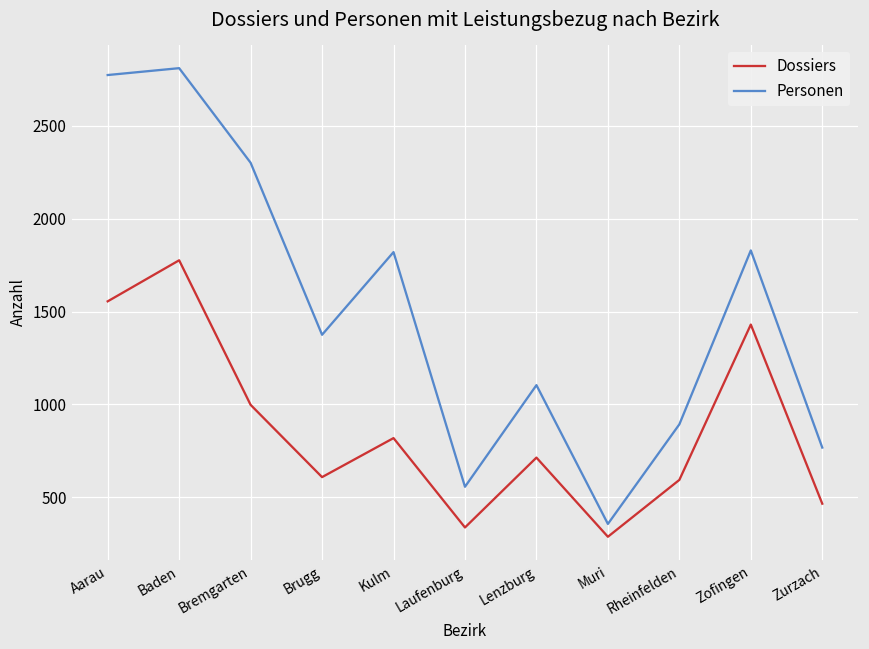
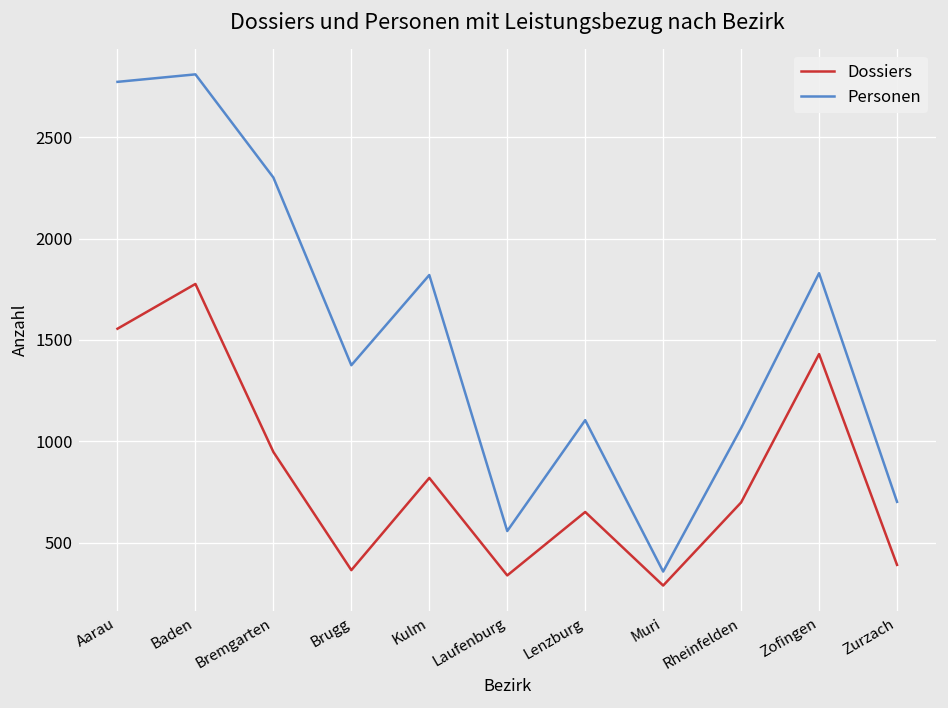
Dossiers, Bremgarten: 1000 -> 950
Dossiers, Brugg: 610 -> 360
Dossiers, Lenzburg: 710 -> 650
Dossiers, Rheinfelden: 590 -> 700
Personen, Rheinfelden: 890 -> 1070
Dossiers, Zurzach: 470 -> 390
Personen, Zurzach: 770 -> 700
